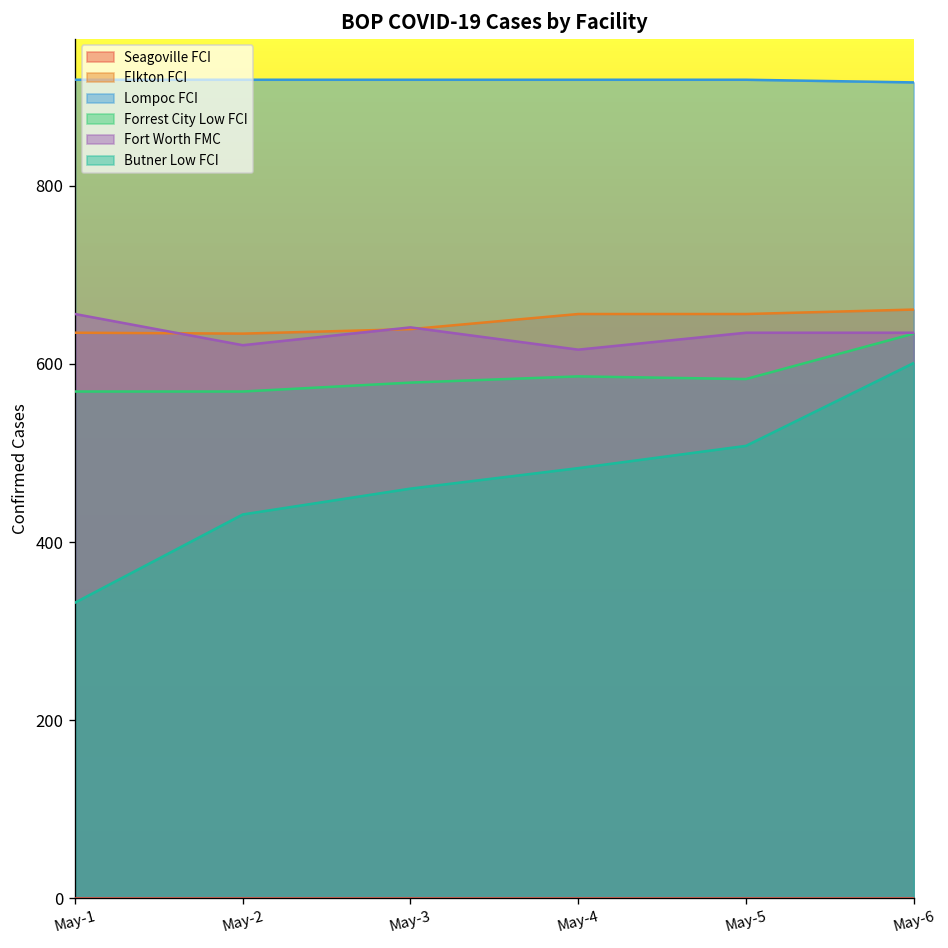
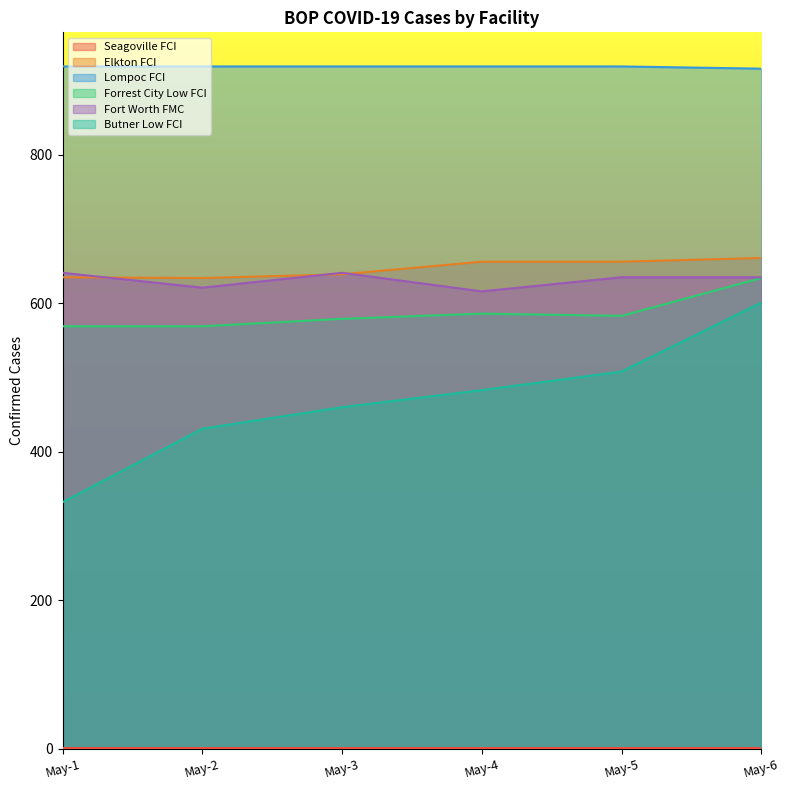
Fort Worth FMC, May-1: 660 -> 640
